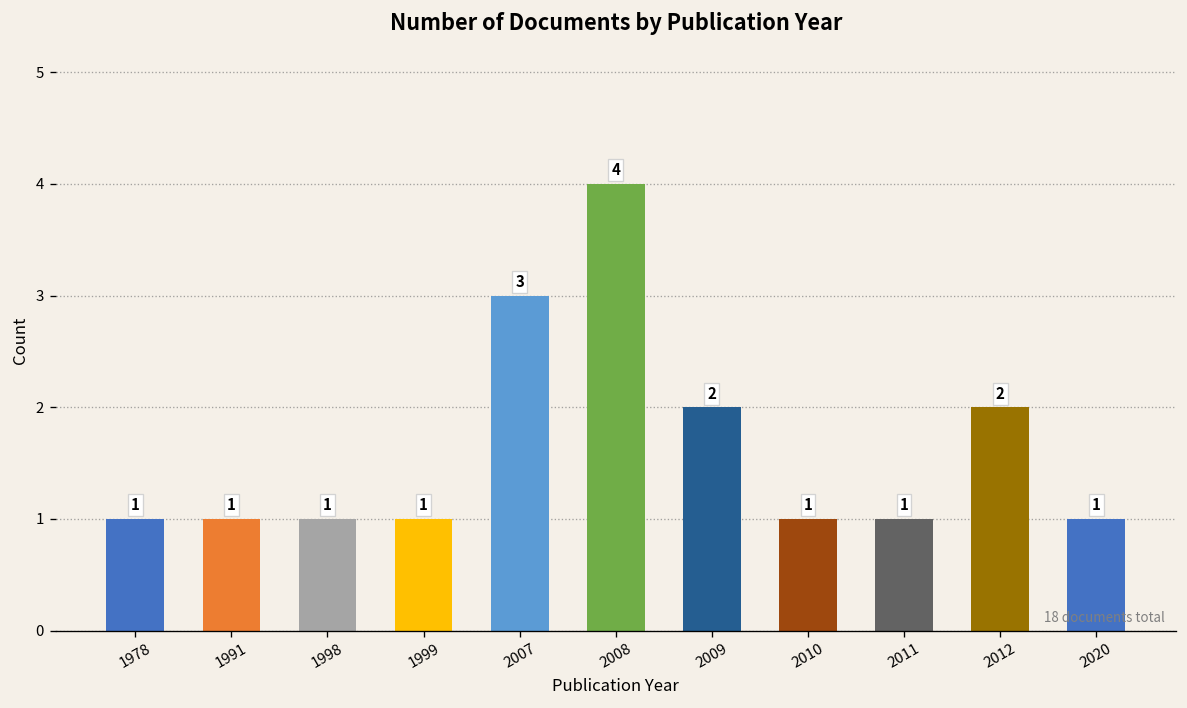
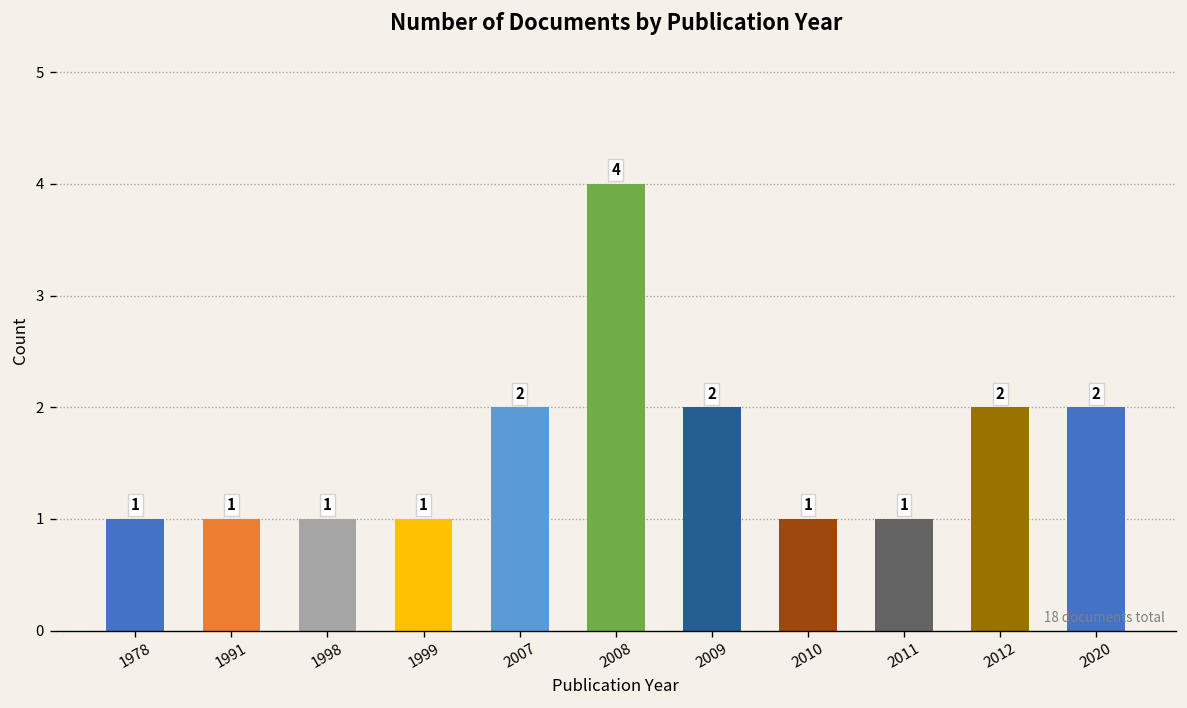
2007: 3 -> 2
2020: 1 -> 2
